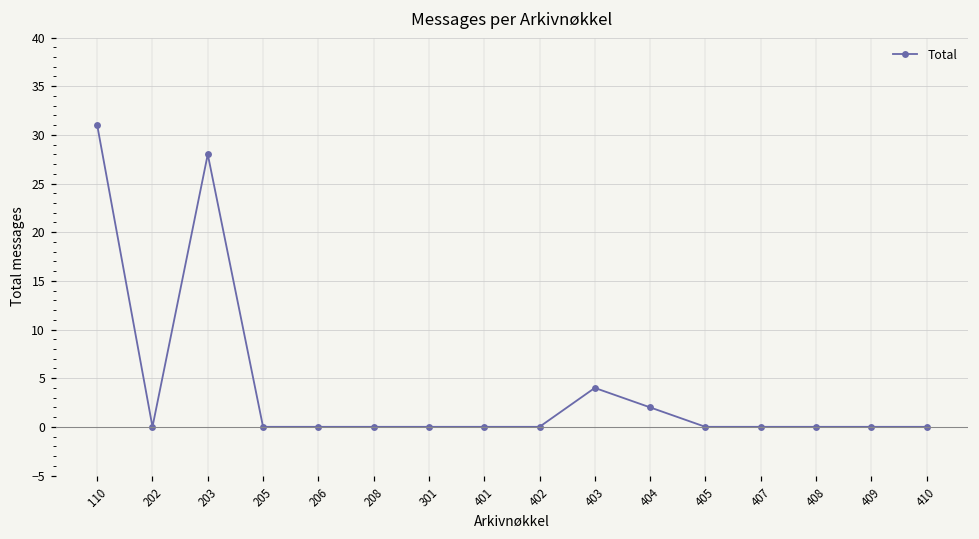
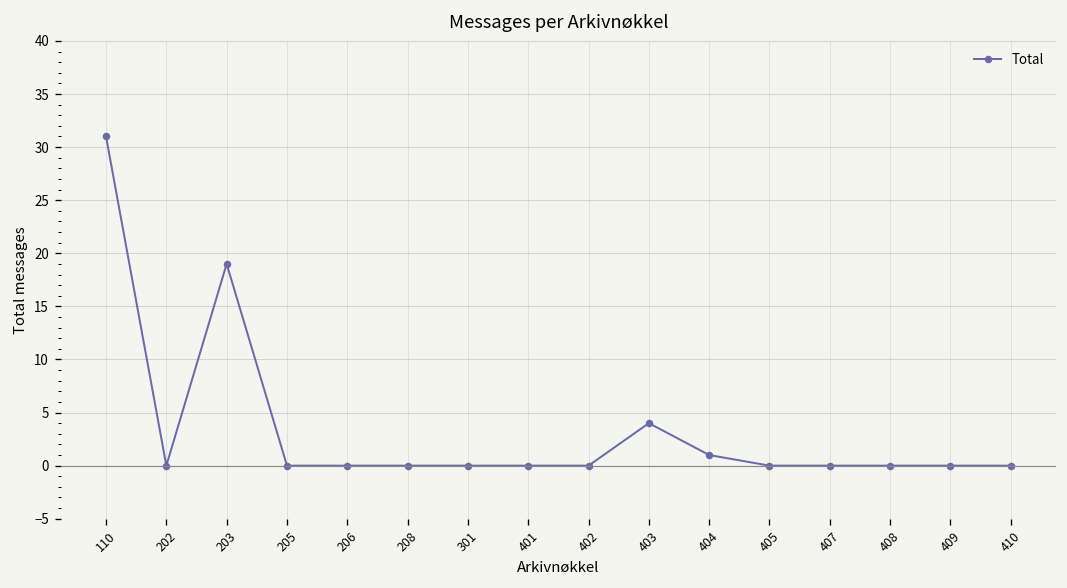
203: 28 -> 19
404: 2 -> 1
